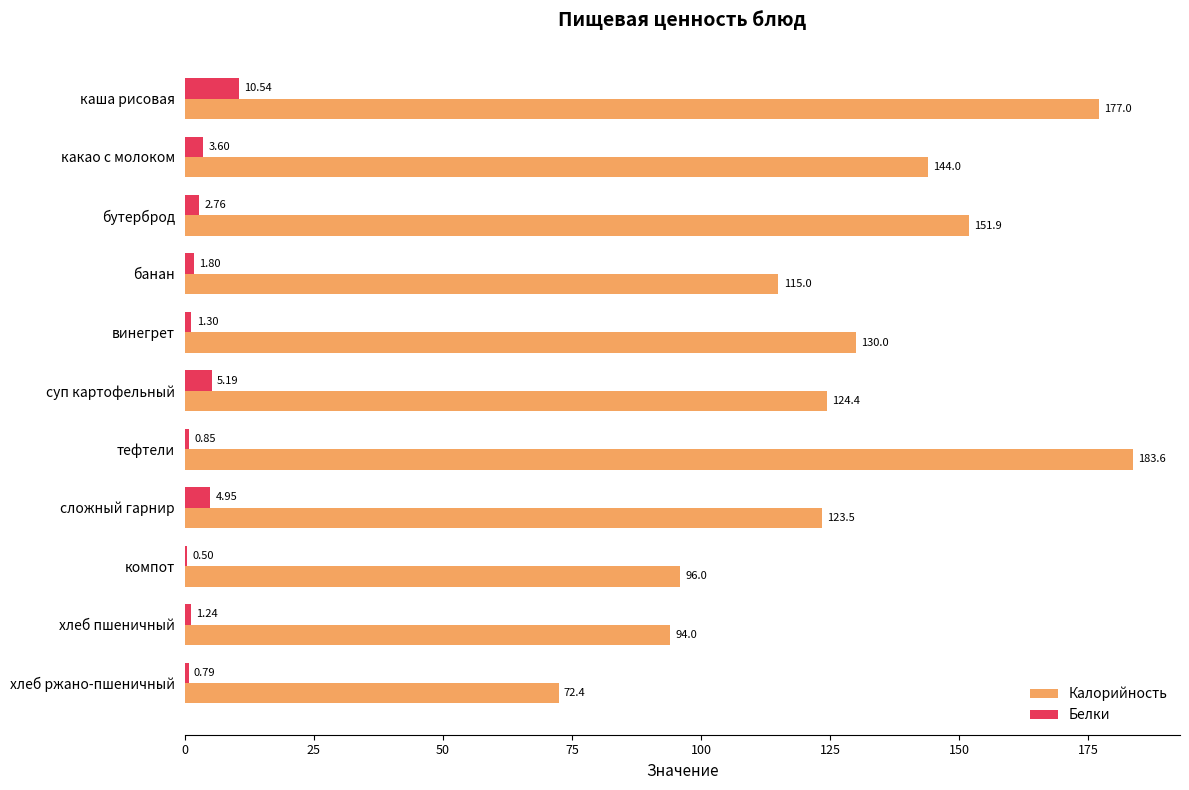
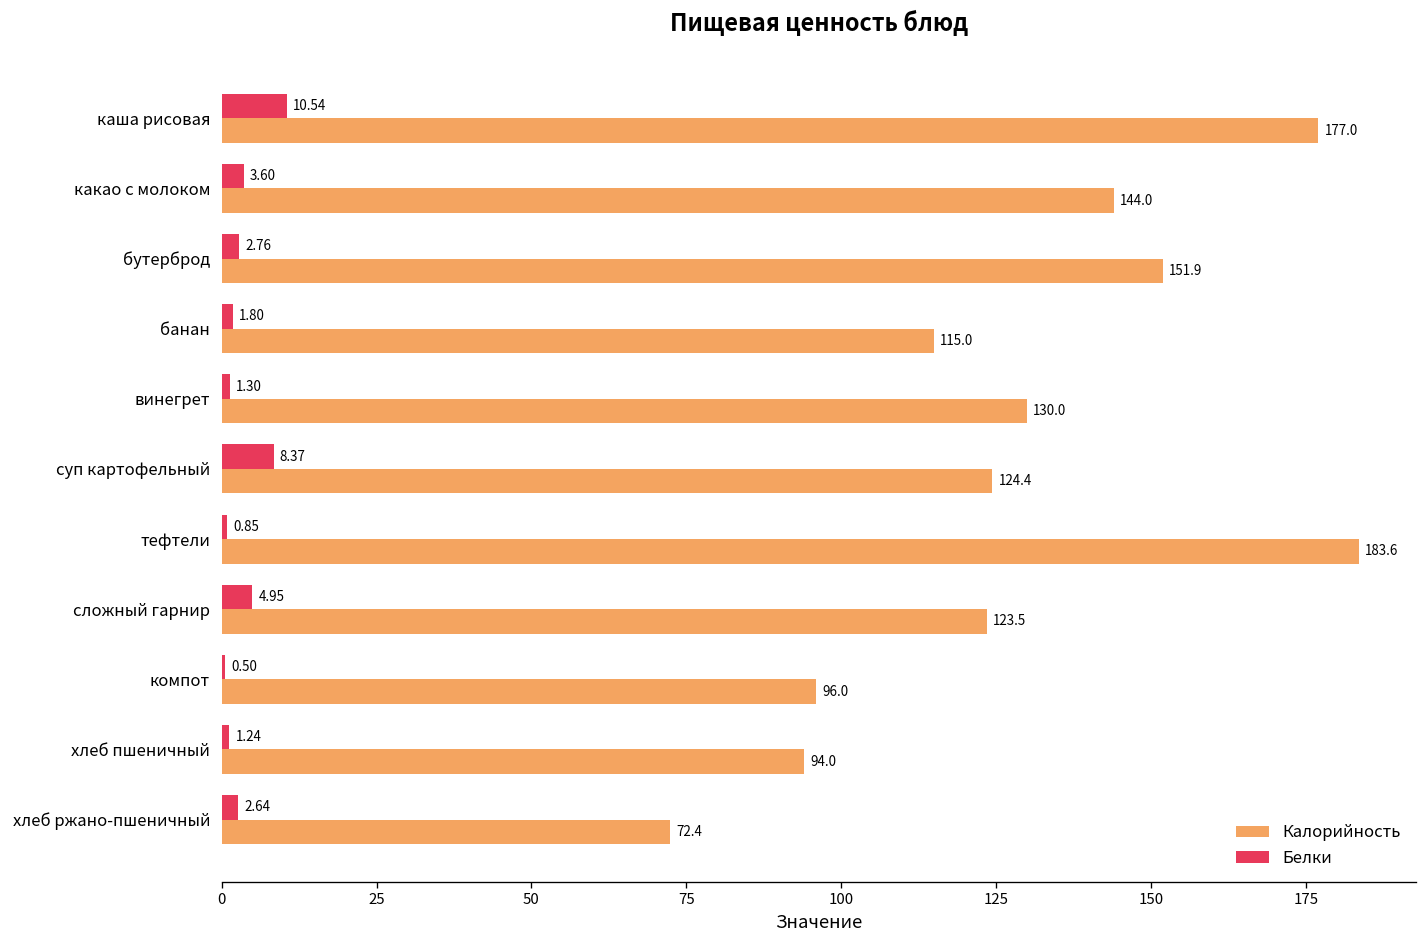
Белки, суп картофельный: 5.19 -> 8.37
Белки, хлеб ржано-пшеничный: 0.79 -> 2.64
